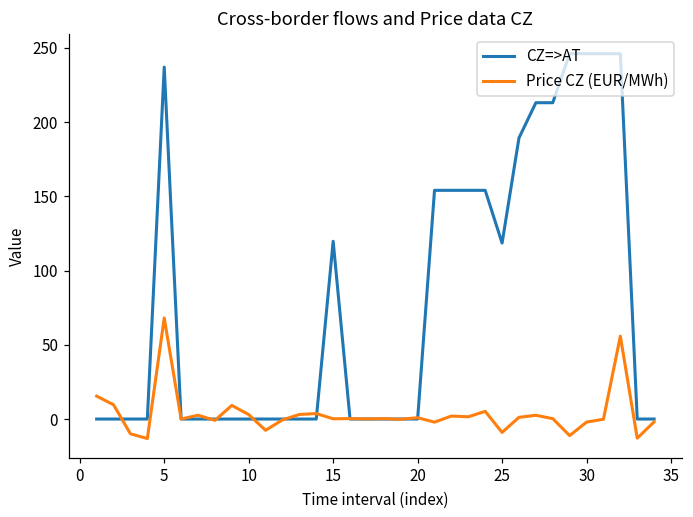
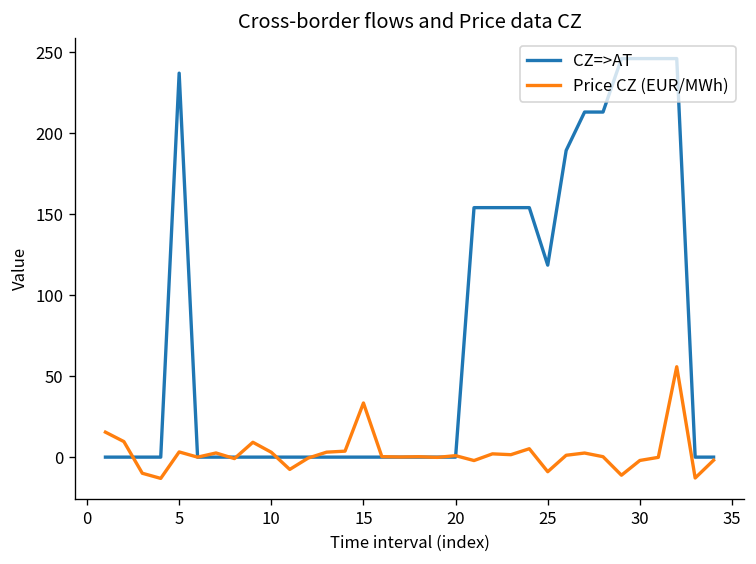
Price CZ (EUR/MWh), 5: 68 -> 3
CZ=>AT, 15: 120 -> 0
Price CZ (EUR/MWh), 15: 0 -> 33
